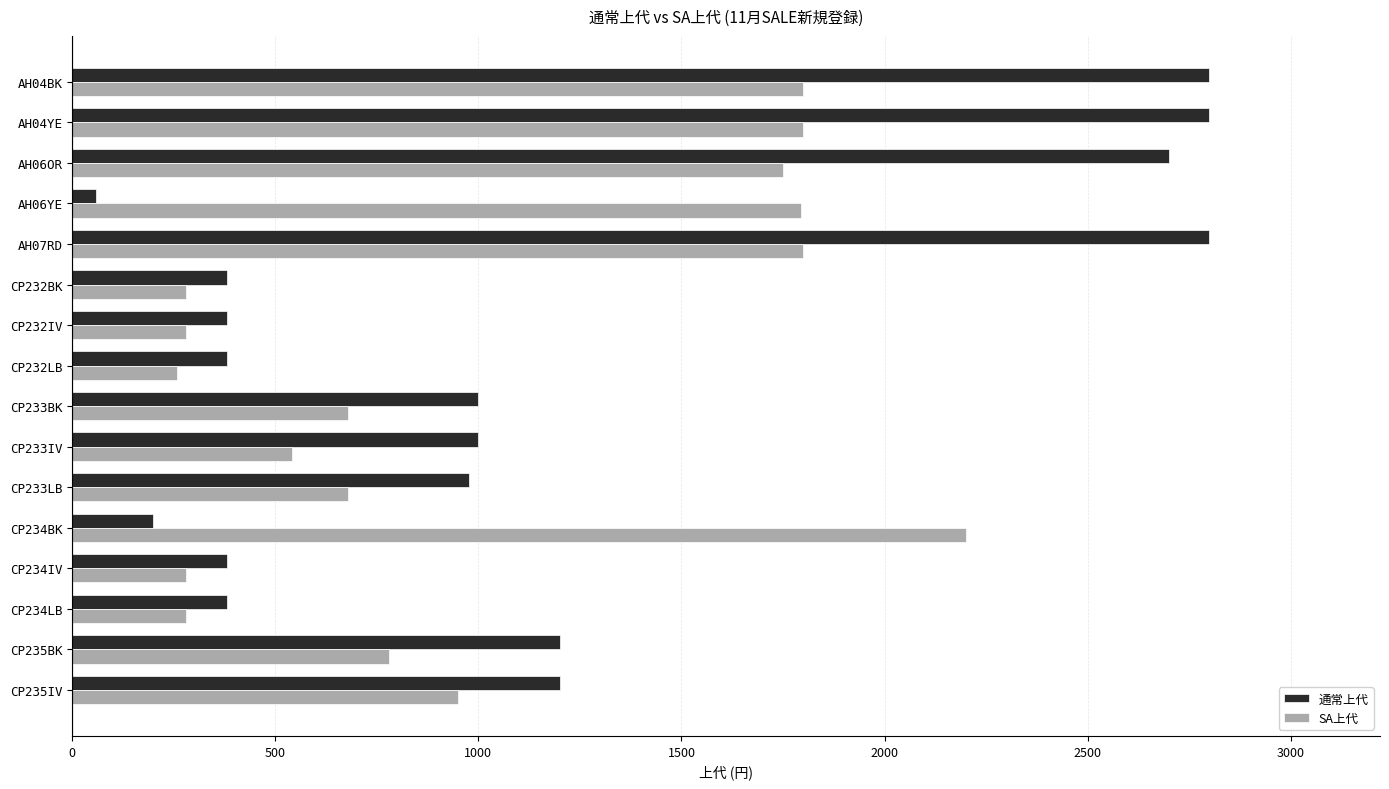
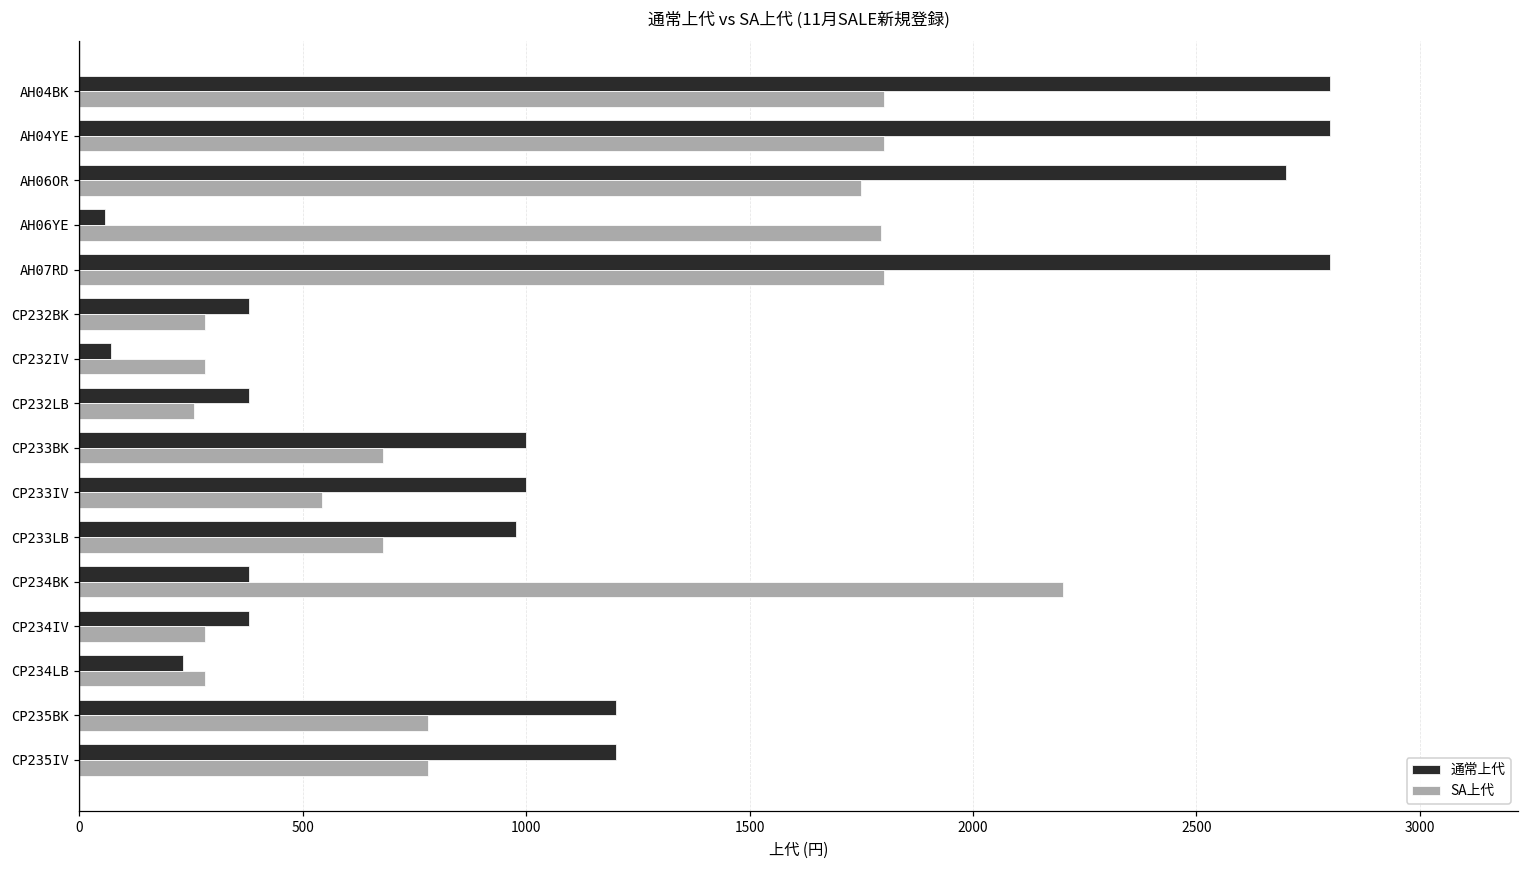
通常上代, CP232IV: 380 -> 70
通常上代, CP234BK: 200 -> 380
通常上代, CP234LB: 380 -> 230
SA上代, CP235IV: 950 -> 780
